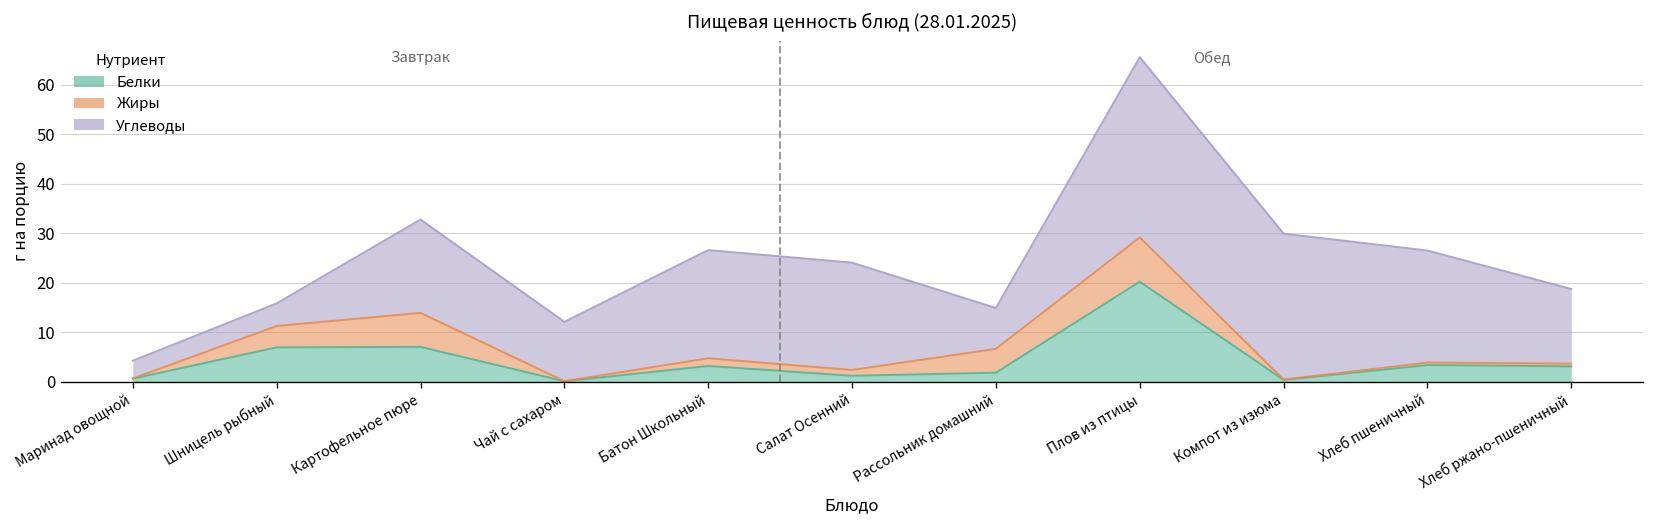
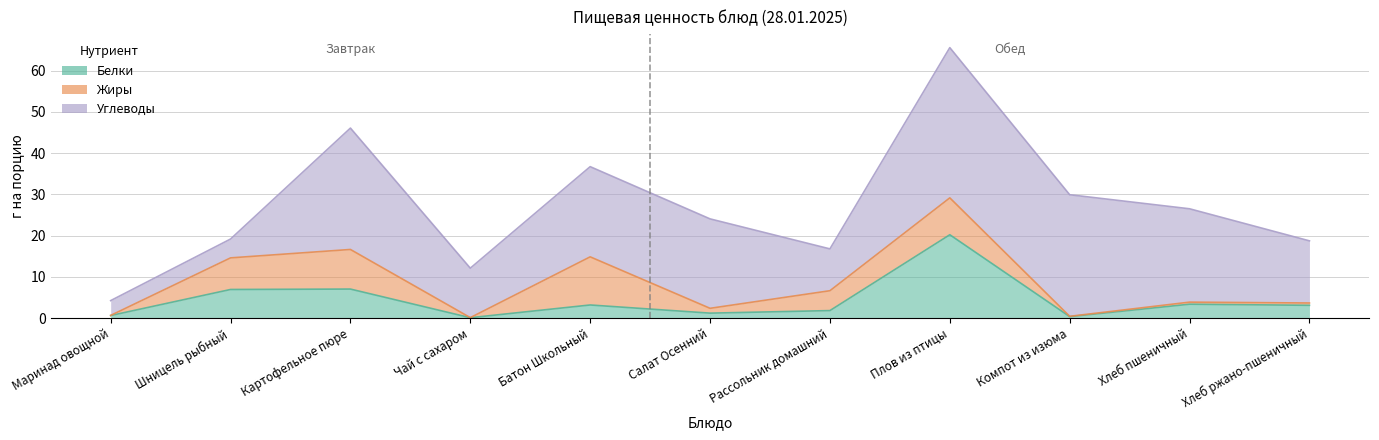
Жиры, Шницель рыбный: 4 -> 8
Жиры, Картофельное пюре: 7 -> 10
Углеводы, Картофельное пюре: 19 -> 29
Жиры, Батон Школьный: 2 -> 12
Углеводы, Рассольник домашний: 8 -> 10
